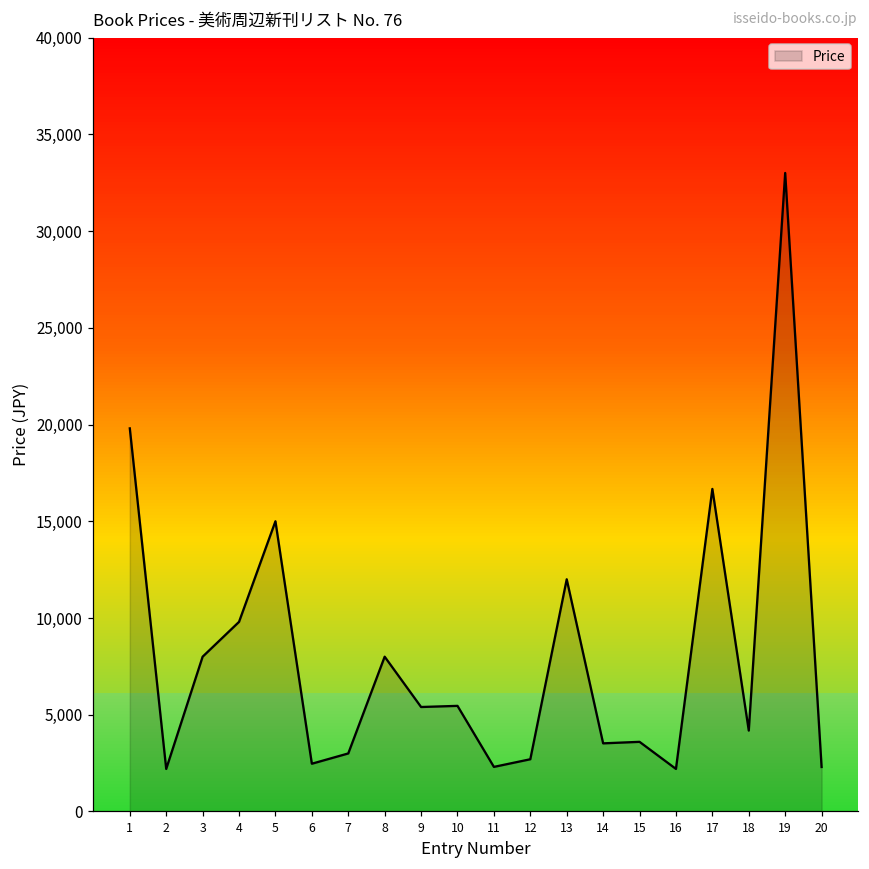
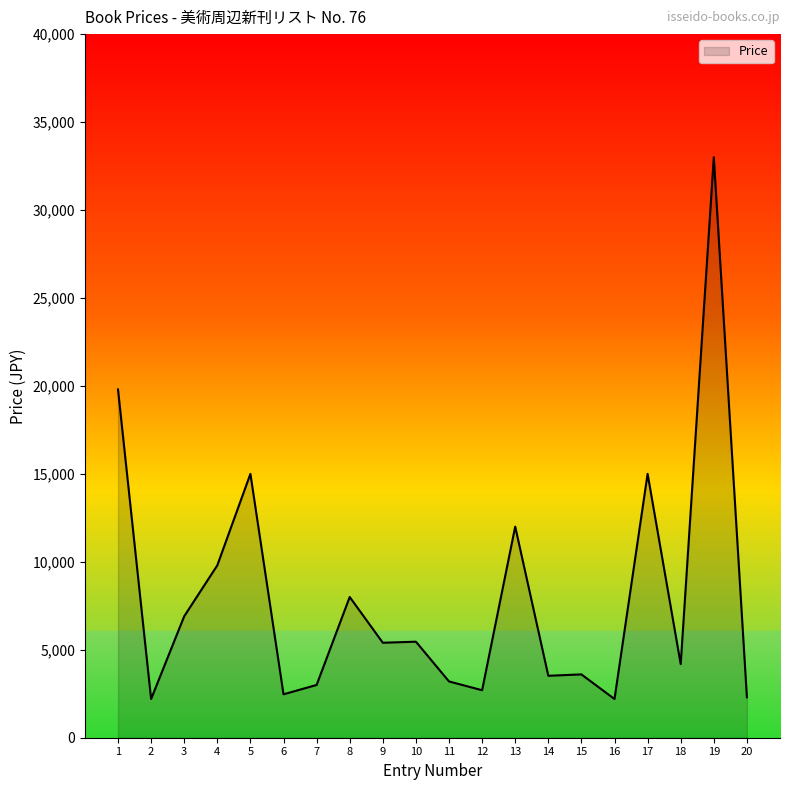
3: 8,000 -> 6,900
11: 2,300 -> 3,200
17: 16,700 -> 15,000
